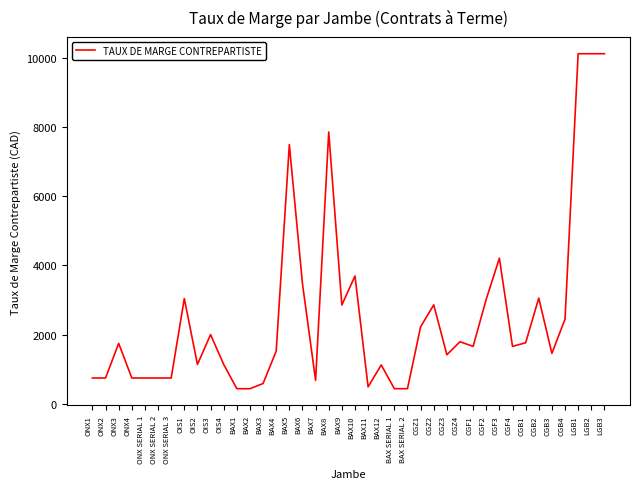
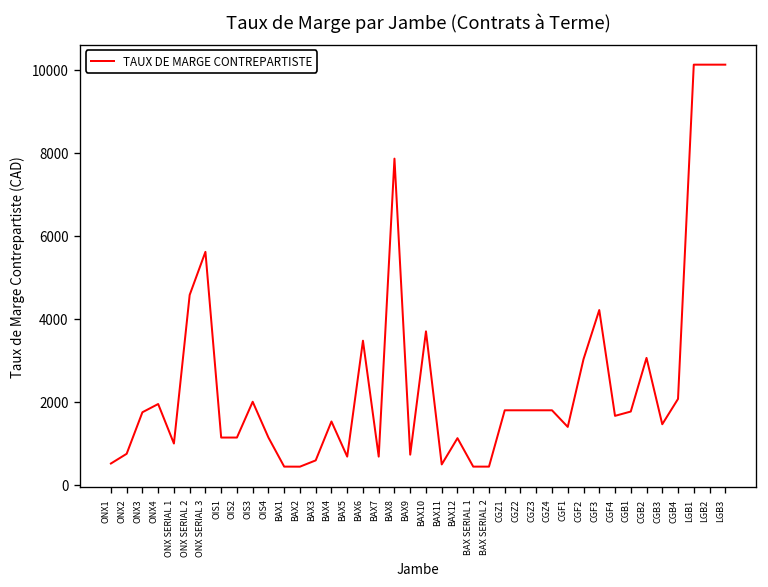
ONX1: 800 -> 500
ONX4: 800 -> 1900
ONX SERIAL 1: 800 -> 1000
ONX SERIAL 2: 800 -> 4600
ONX SERIAL 3: 800 -> 5600
OIS1: 3000 -> 1100
BAX5: 7500 -> 700
BAX9: 2900 -> 700
CGZ1: 2200 -> 1800
CGZ2: 2900 -> 1800
CGZ3: 1400 -> 1800
CGF1: 1700 -> 1400
CGB4: 2400 -> 2100
